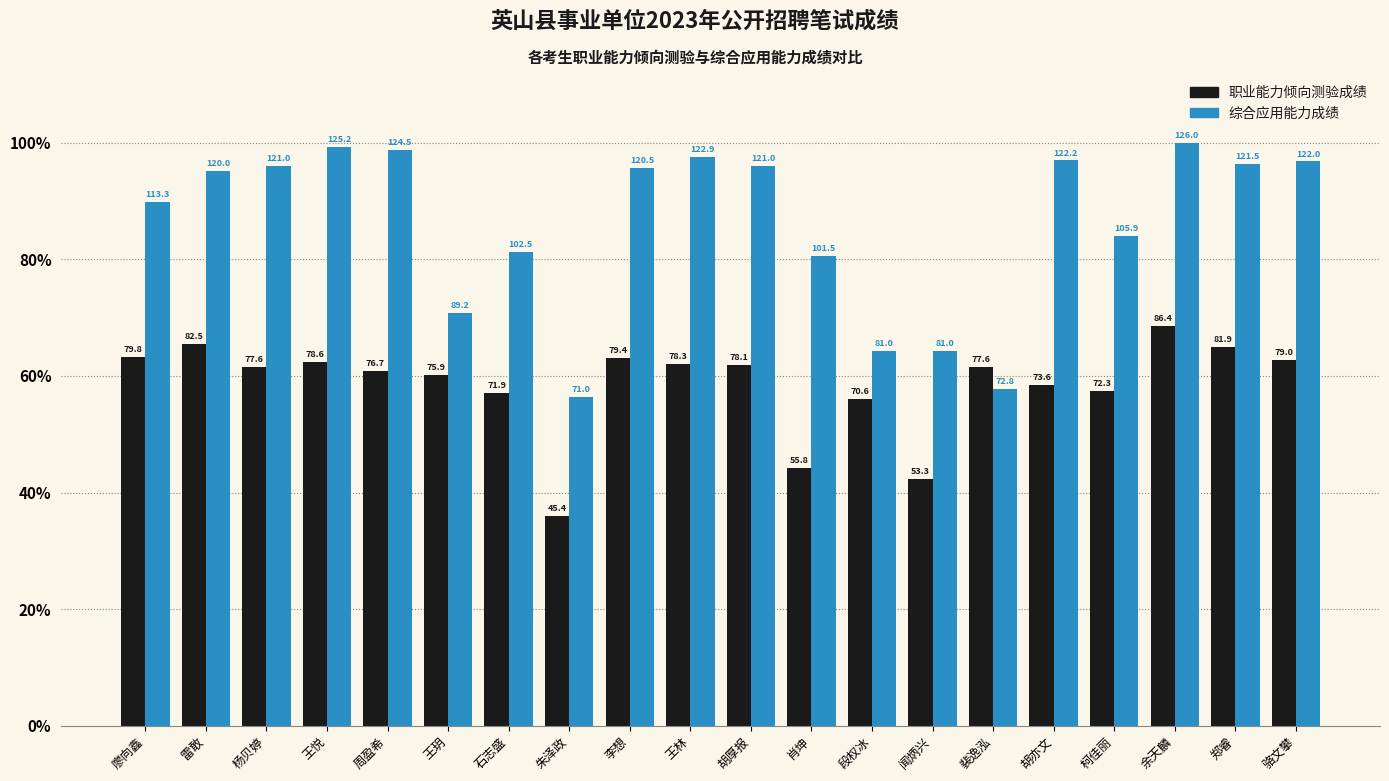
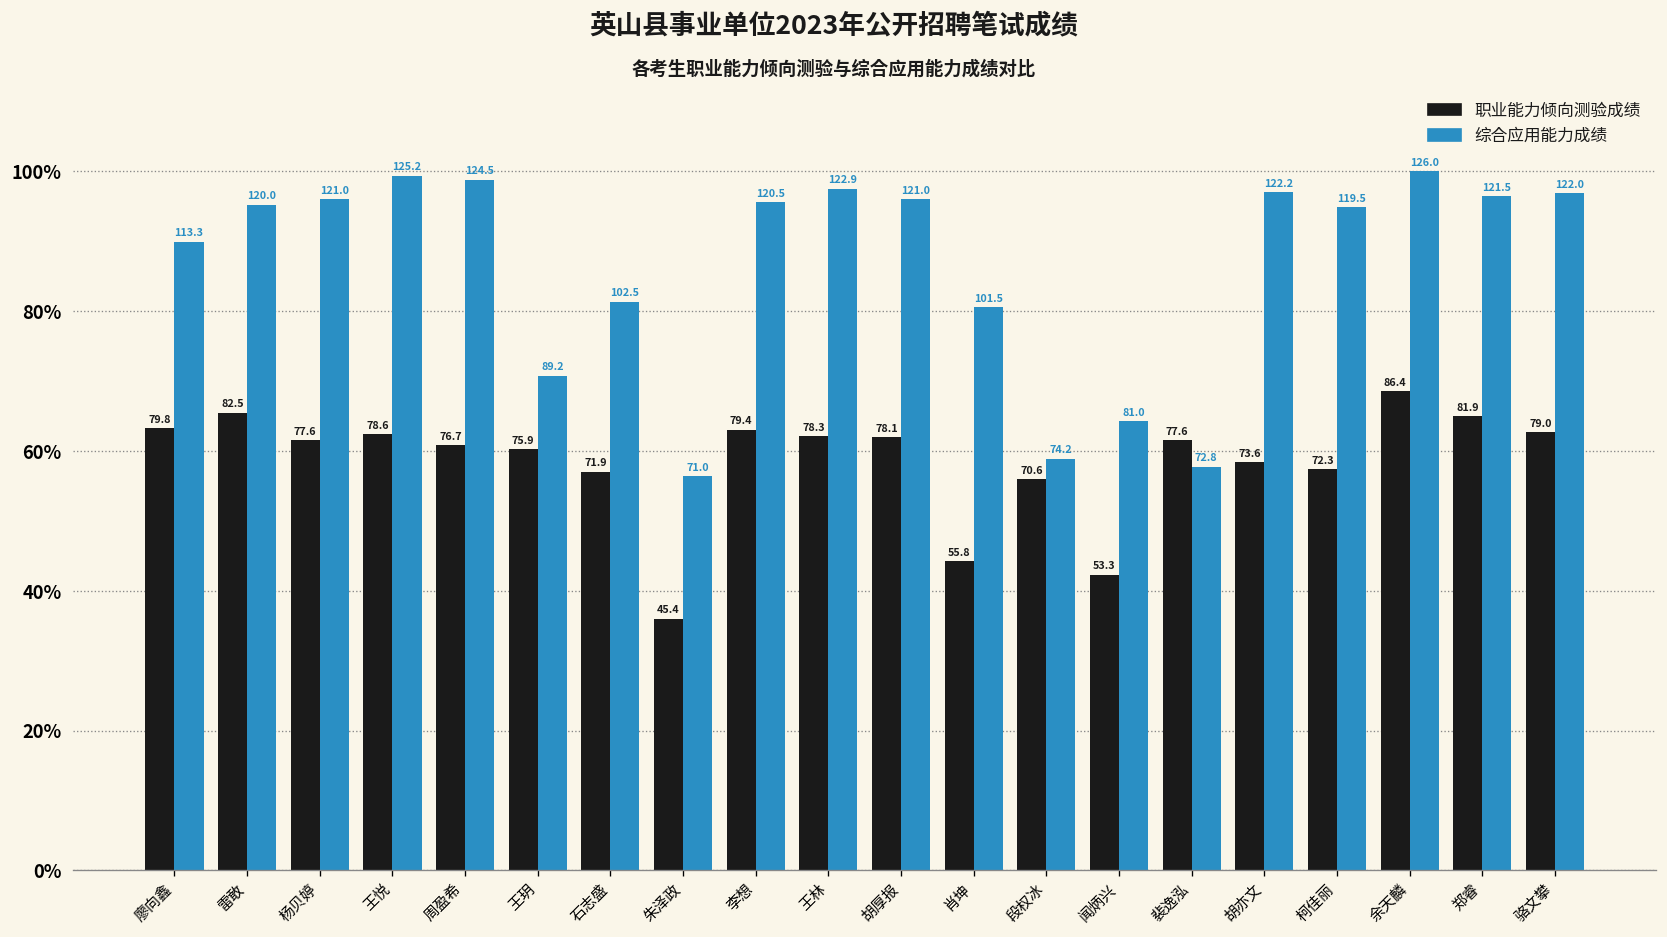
综合应用能力成绩, 段权冰: 81.0 -> 74.2
综合应用能力成绩, 柯佳丽: 105.9 -> 119.5
